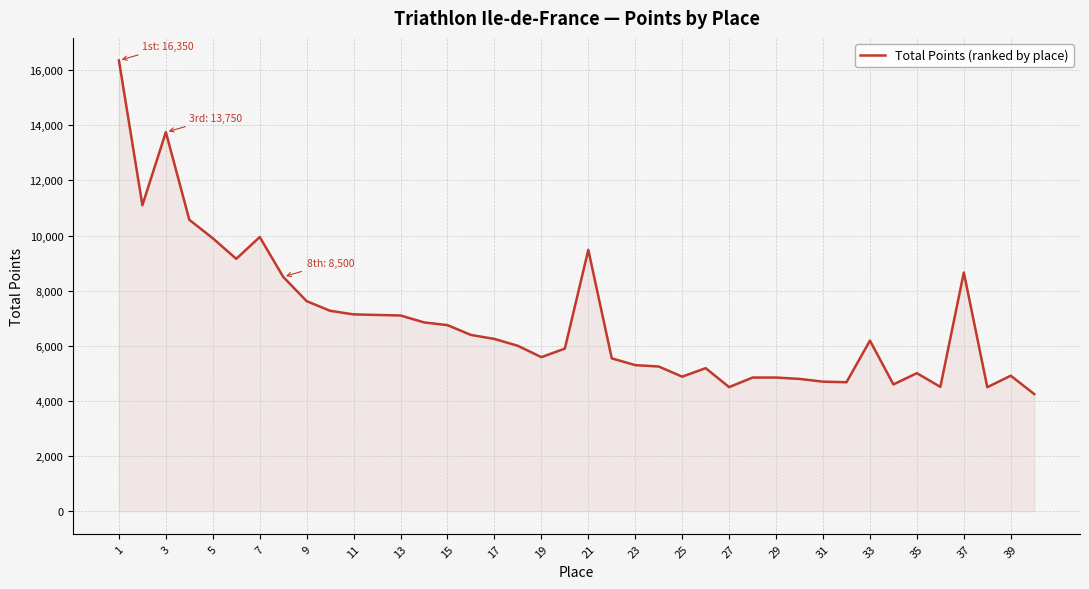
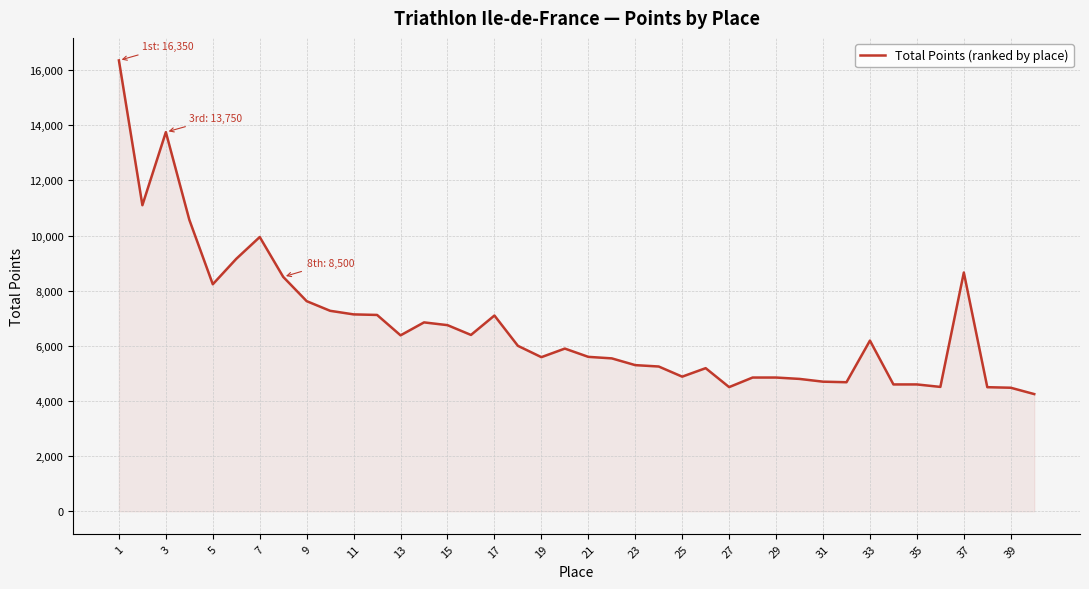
5: 9,900 -> 8,200
13: 7,100 -> 6,400
17: 6,300 -> 7,100
21: 9,500 -> 5,600
35: 5,000 -> 4,600
39: 4,900 -> 4,500
